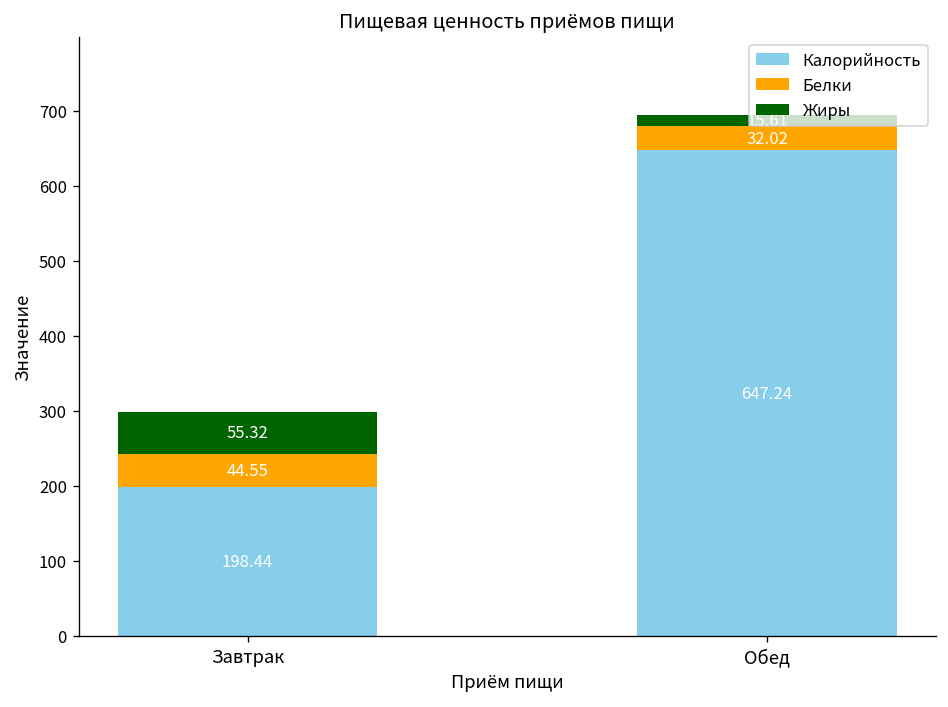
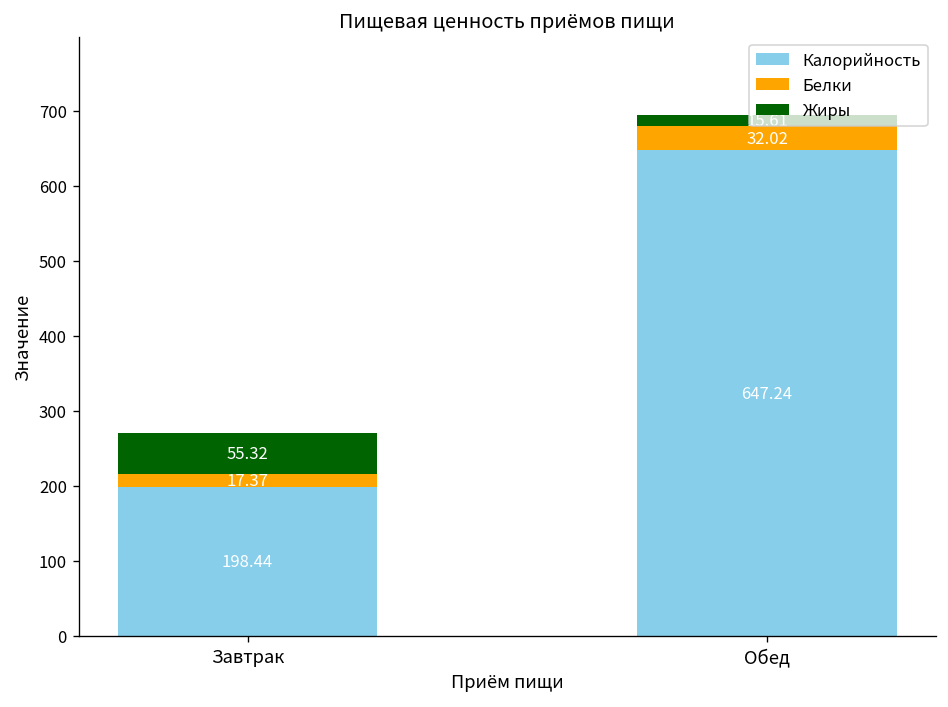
Белки, Завтрак: 44.55 -> 17.37
